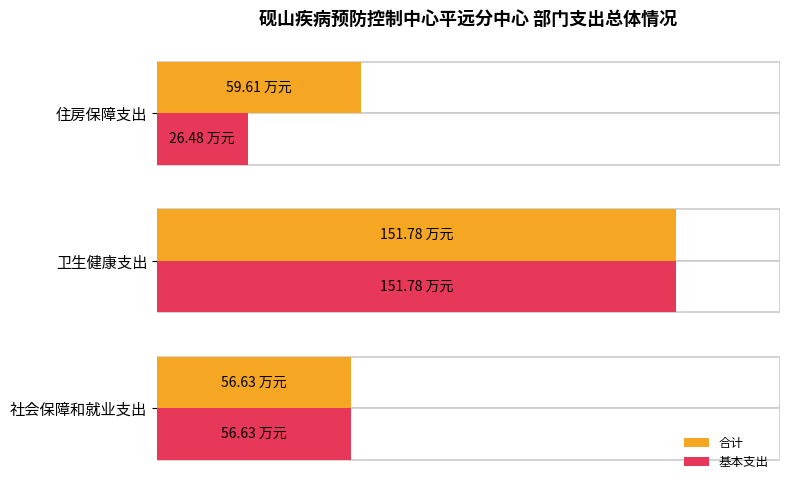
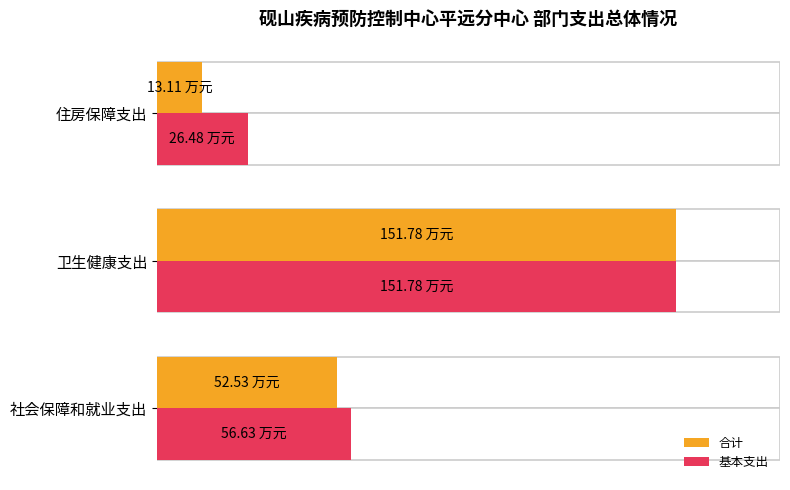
合计, 住房保障支出: 59.61 -> 13.11
合计, 社会保障和就业支出: 56.63 -> 52.53
